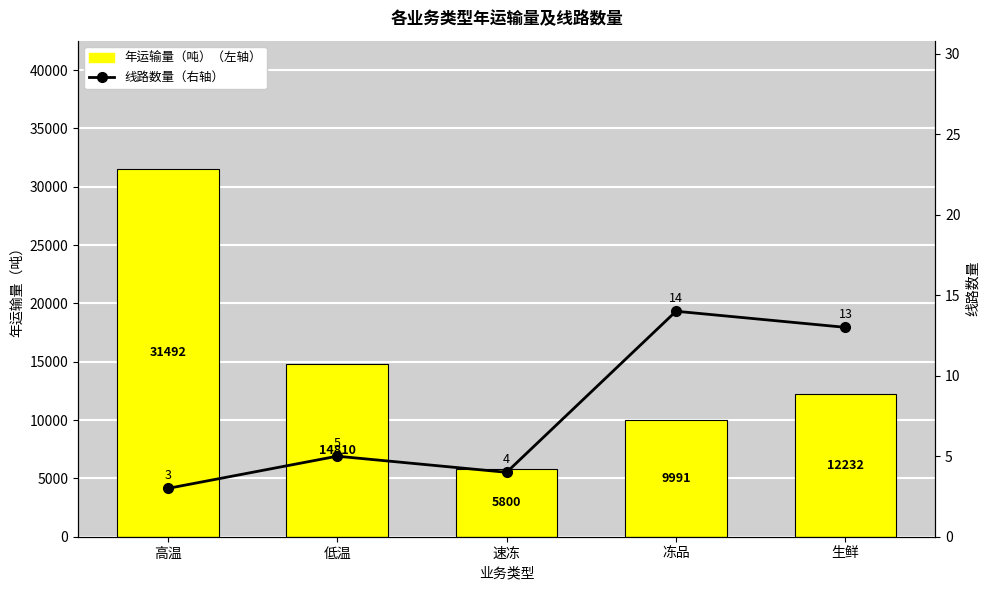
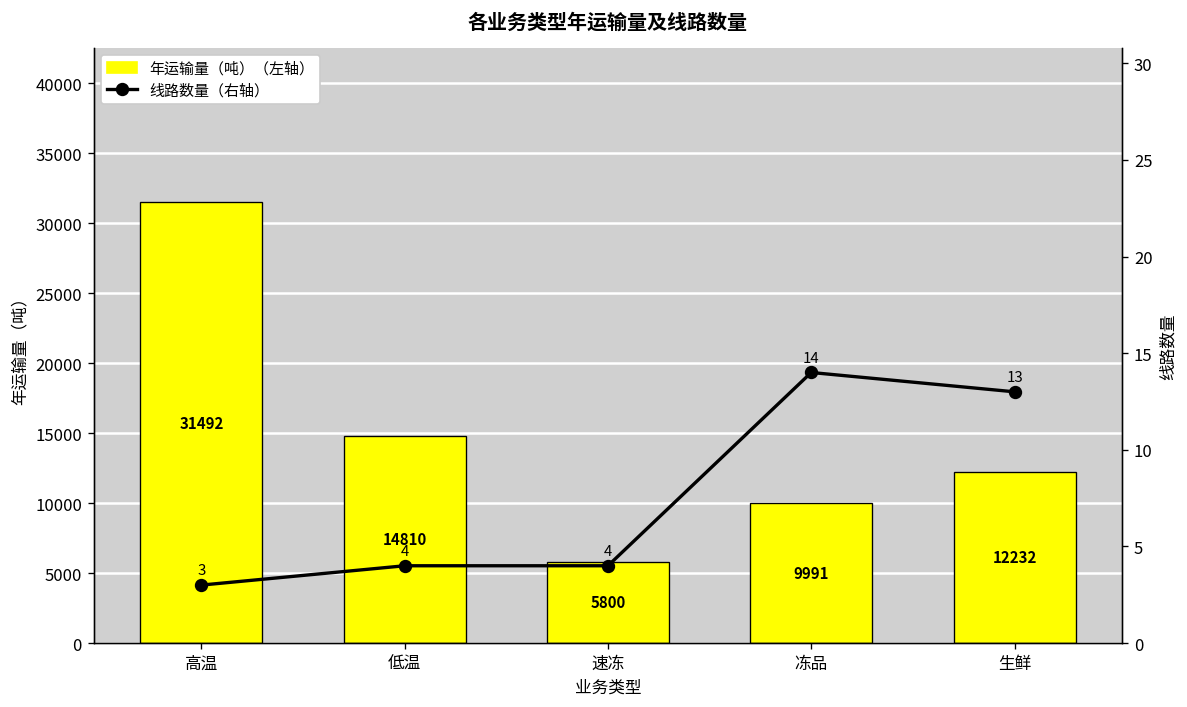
线路数量（右轴）, 低温: 5 -> 4
